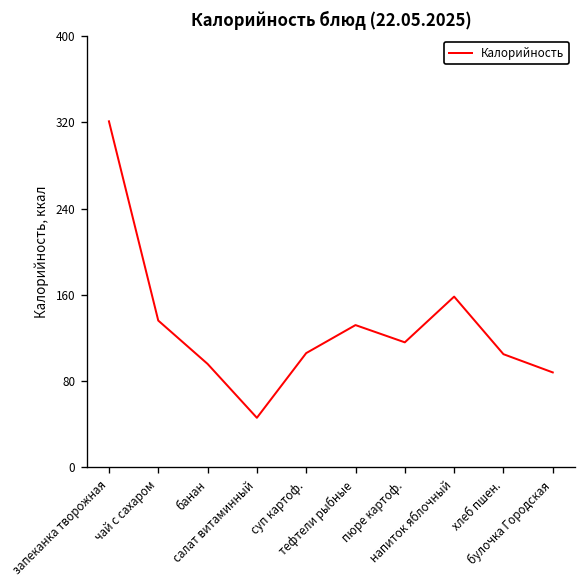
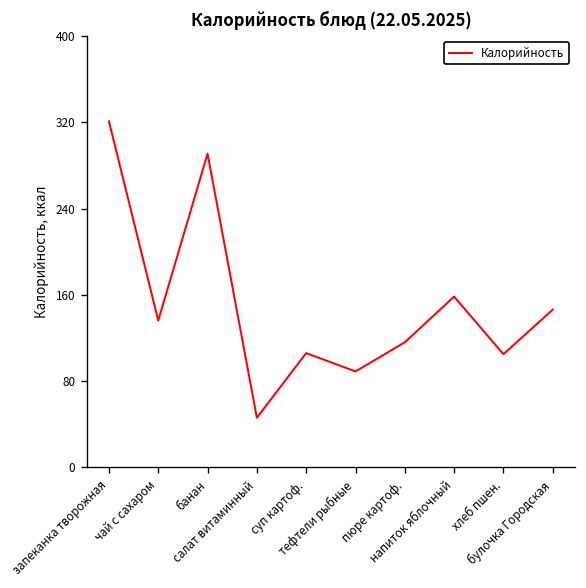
банан: 100 -> 290
тефтели рыбные: 130 -> 90
булочка Городская: 90 -> 150
